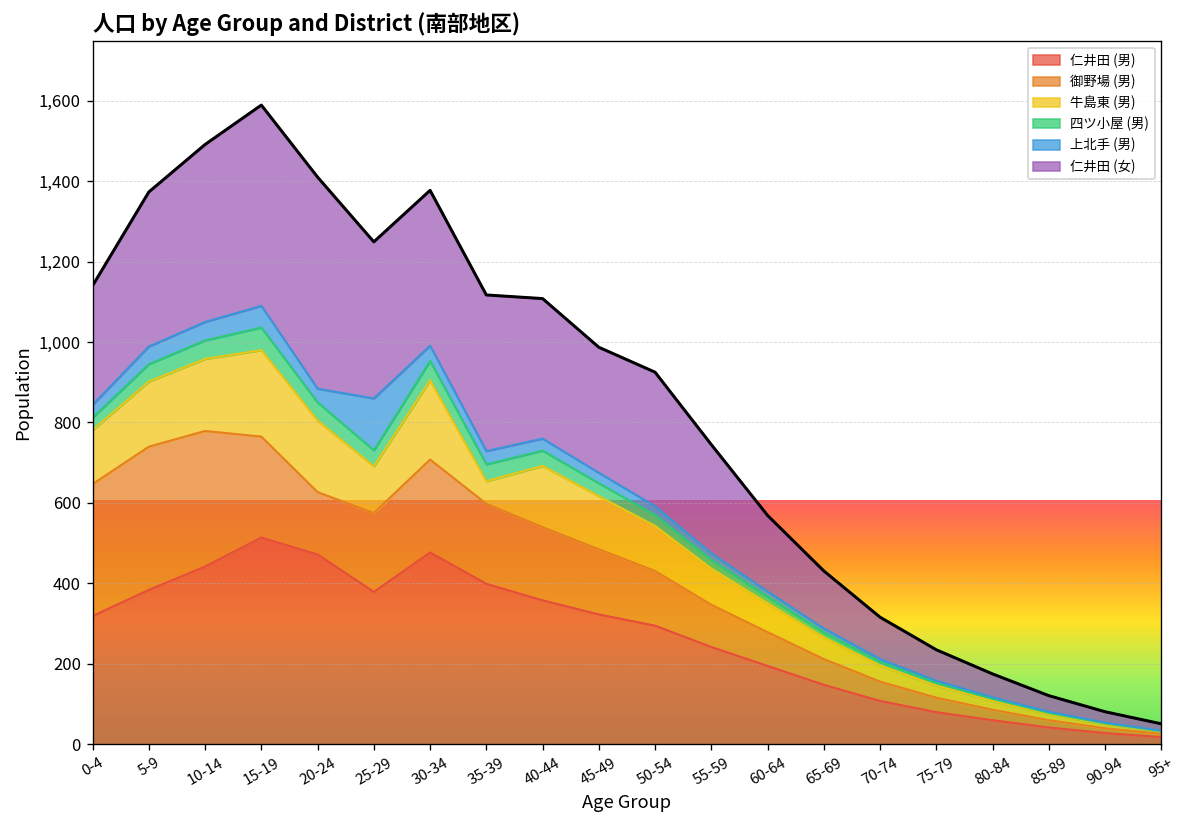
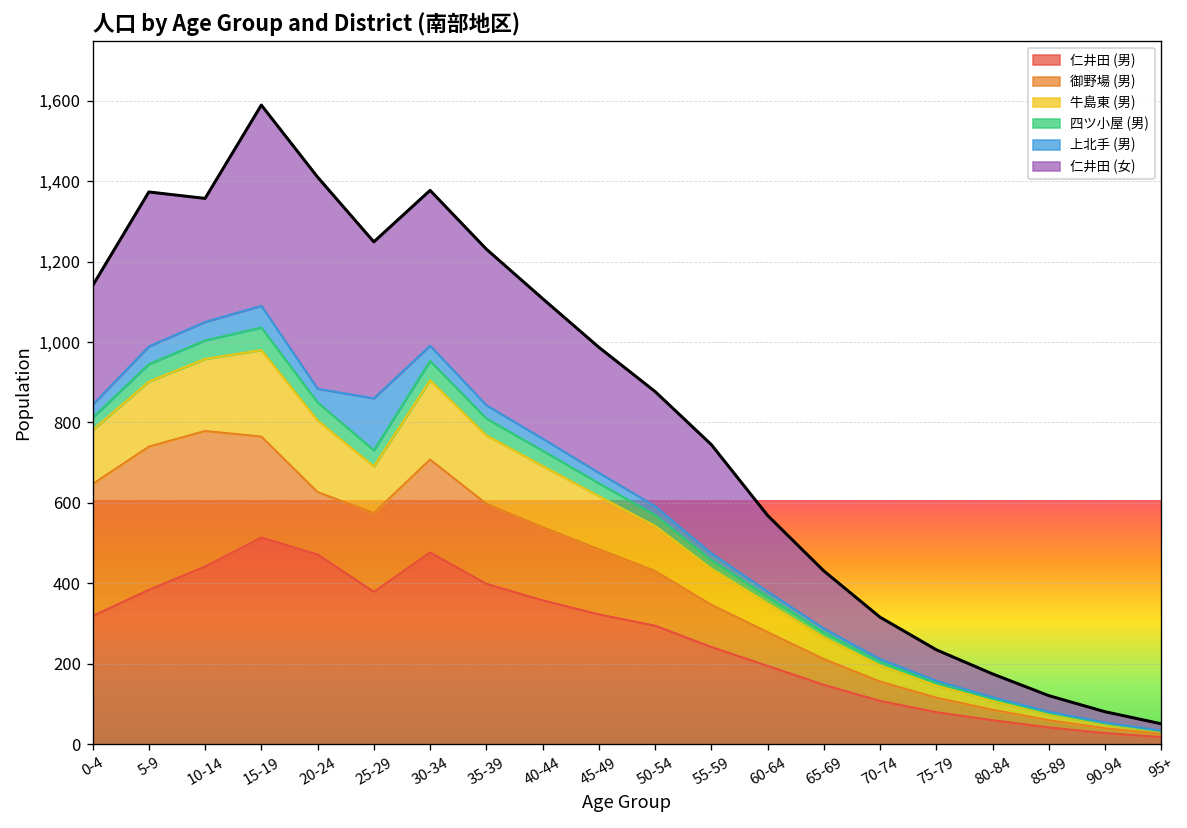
仁井田 (女), 10-14: 440 -> 310
牛島東 (男), 35-39: 60 -> 170
仁井田 (女), 50-54: 330 -> 290
